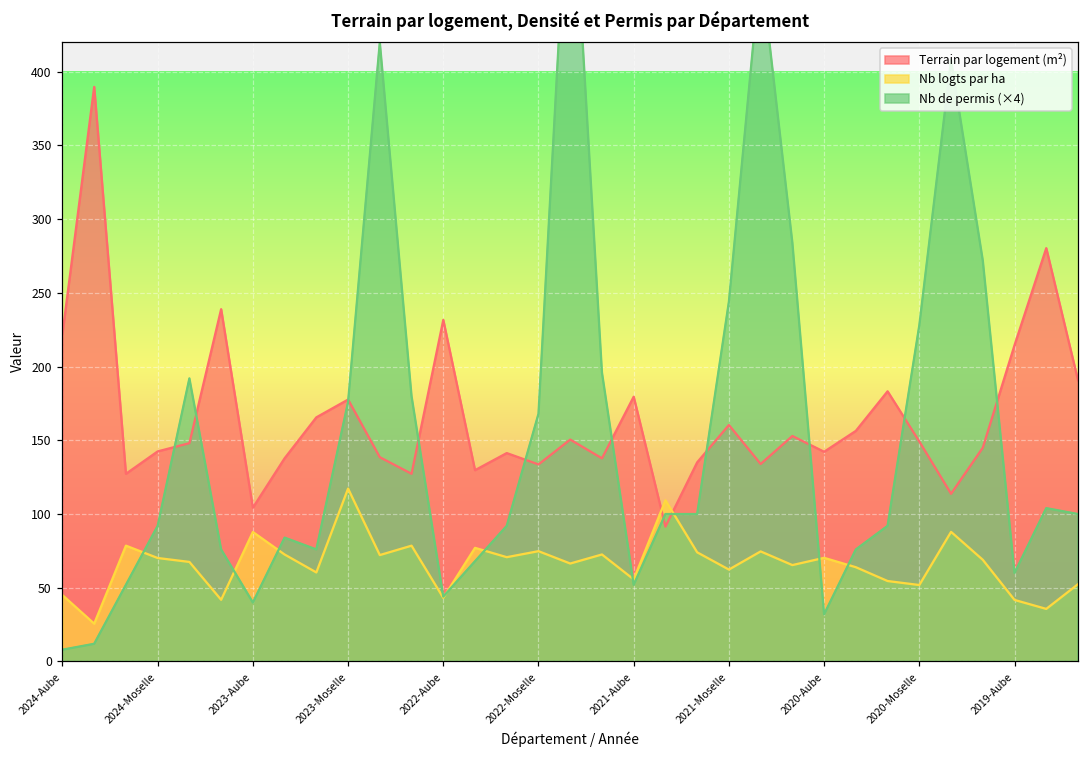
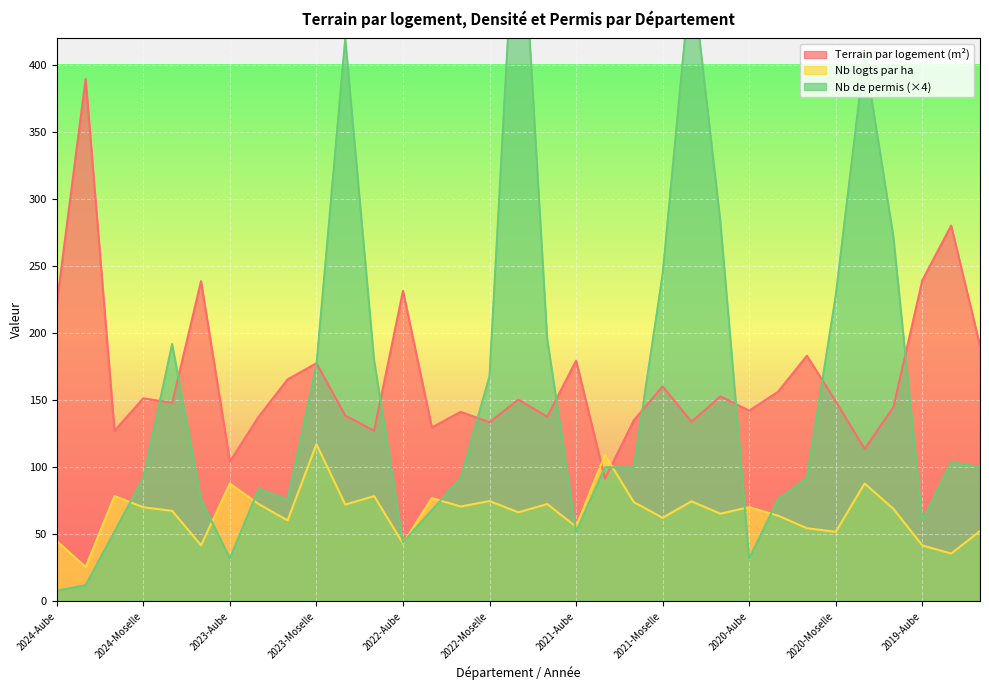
Terrain par logement (m²), 2024-Moselle: 142 -> 151
Nb de permis (×4), 2023-Aube: 40 -> 32
Terrain par logement (m²), 2019-Aube: 215 -> 240
